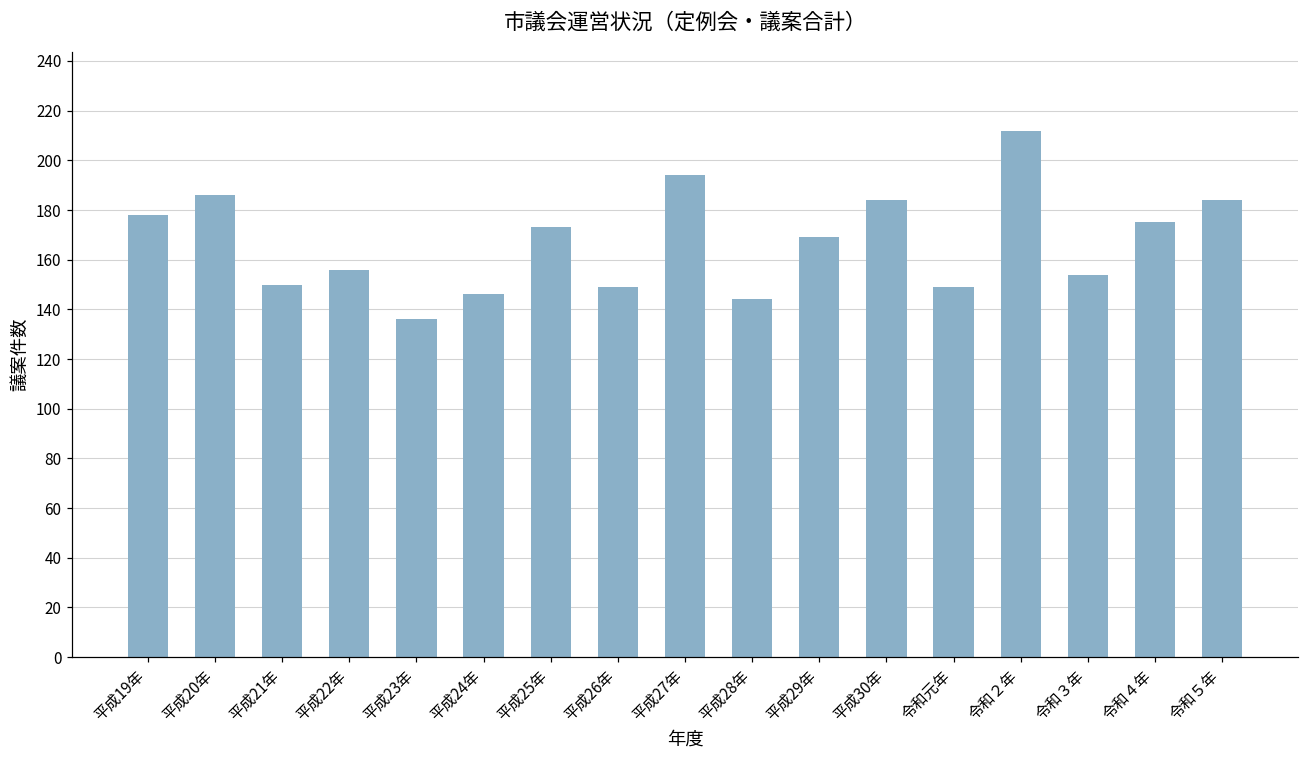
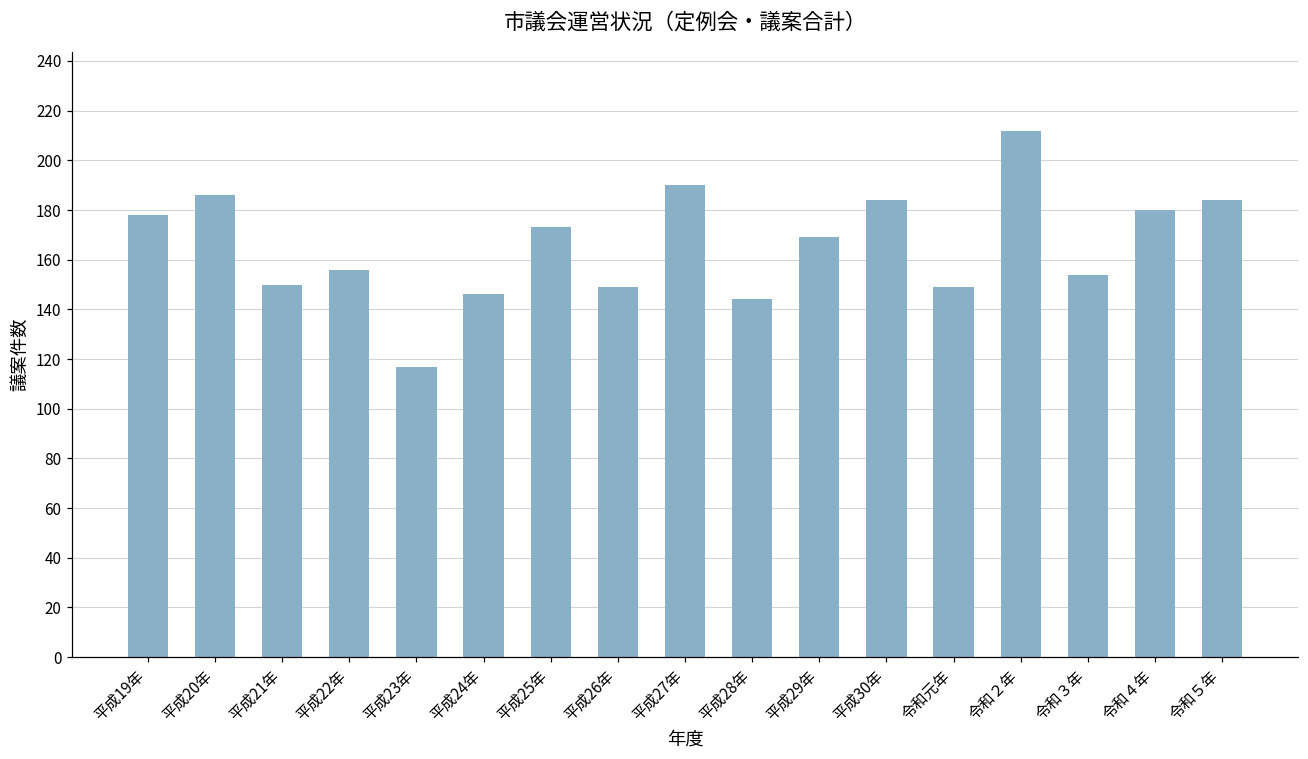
平成23年: 136 -> 117
平成27年: 194 -> 190
令和４年: 175 -> 180
